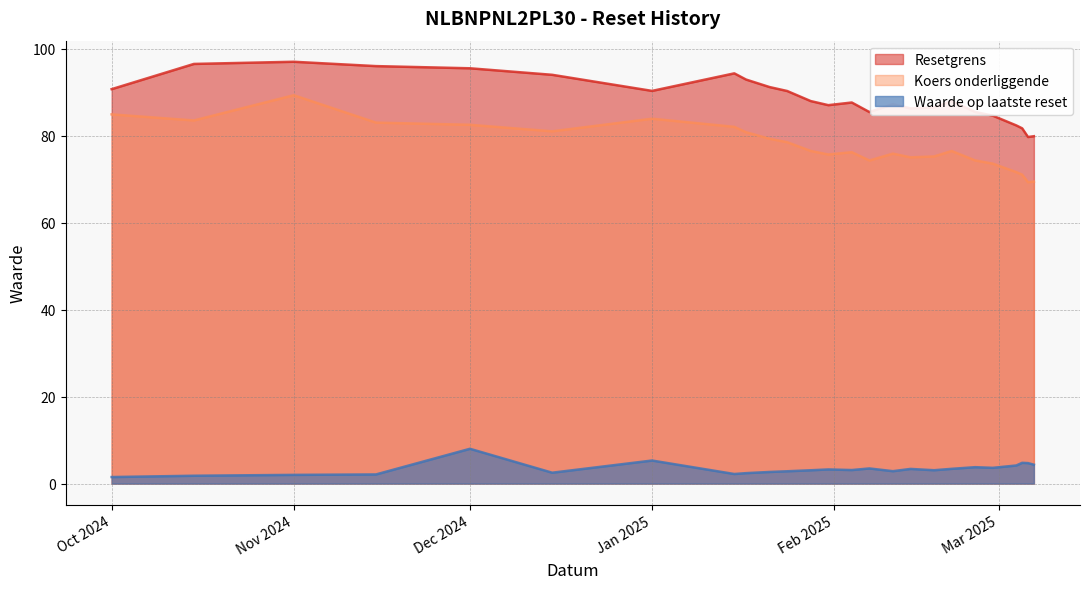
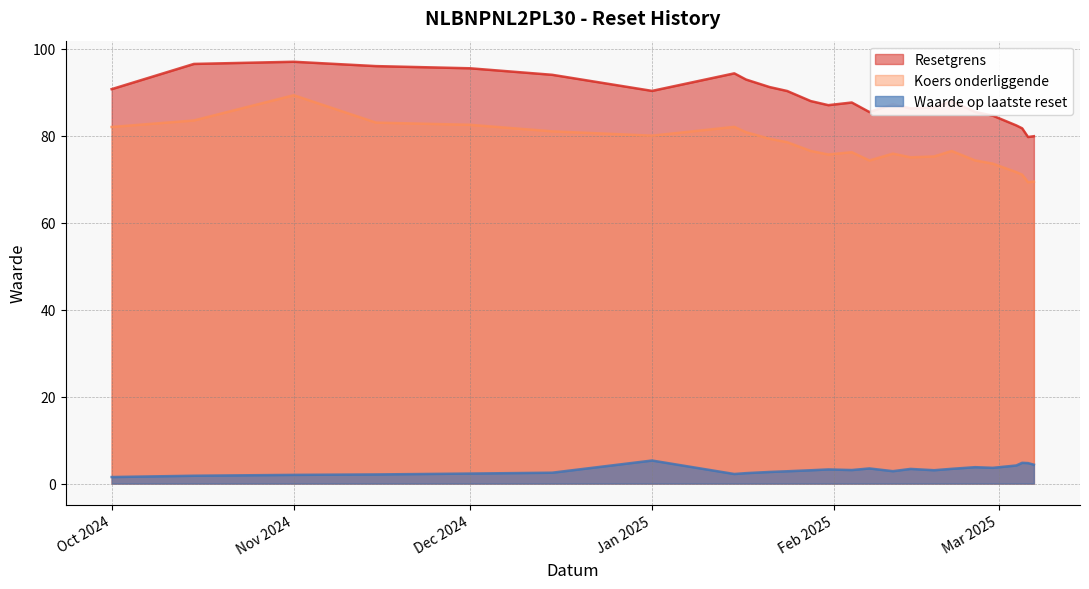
Koers onderliggende, Oct 2024: 85 -> 82
Waarde op laatste reset, Dec 2024: 8 -> 2
Koers onderliggende, Jan 2025: 84 -> 80
